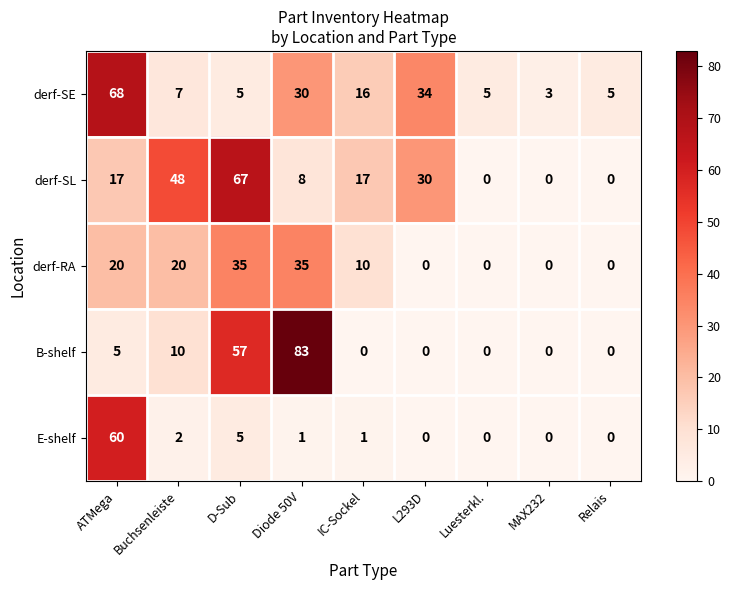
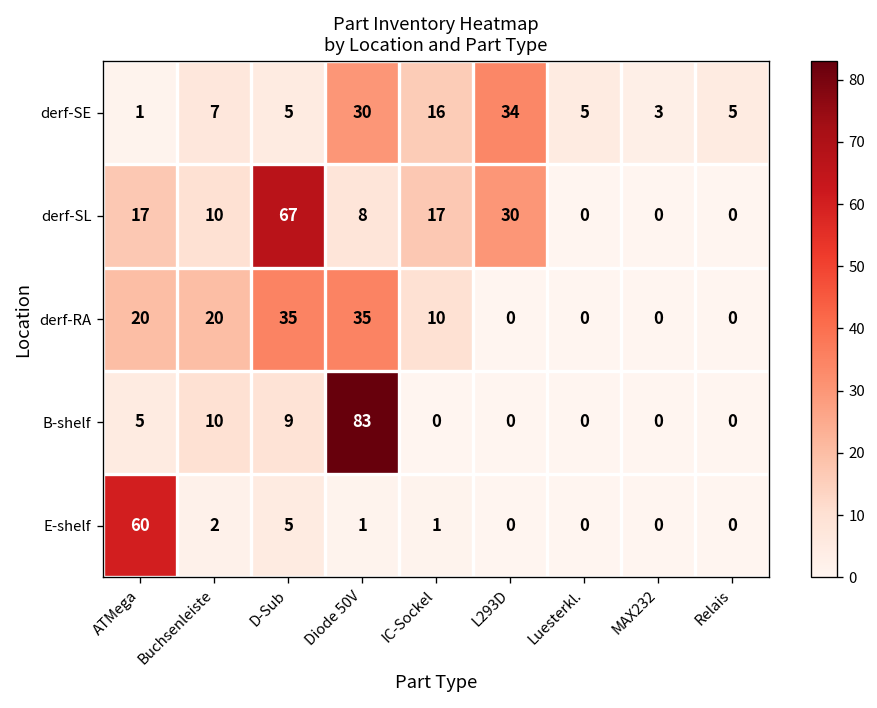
derf-SE, ATMega: 68 -> 1
derf-SL, Buchsenleiste: 48 -> 10
B-shelf, D-Sub: 57 -> 9
